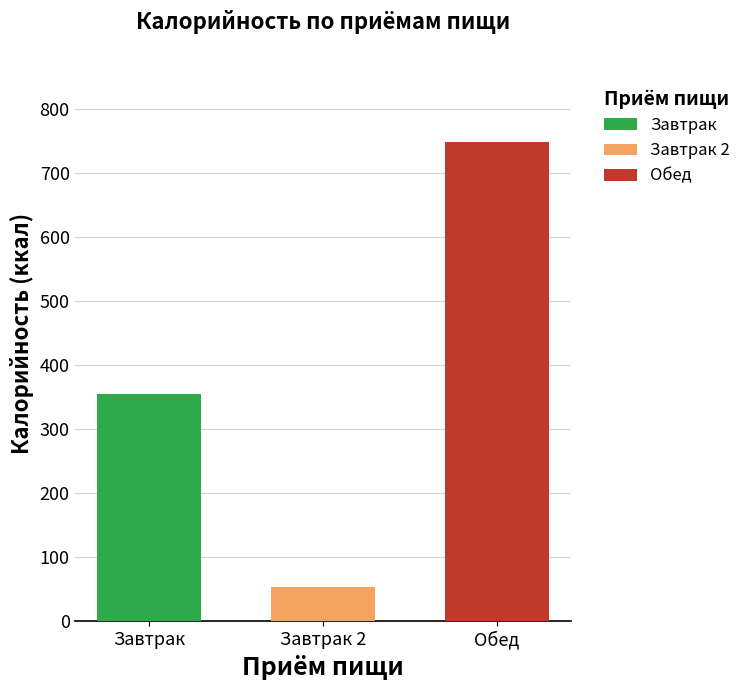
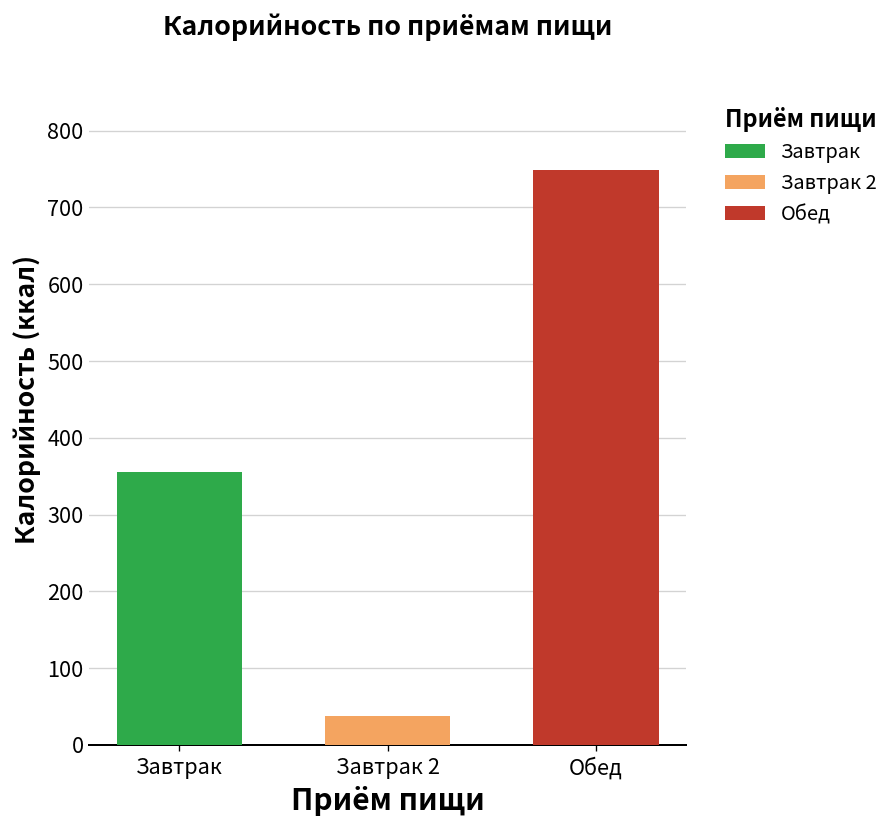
Завтрак 2: 50 -> 40
